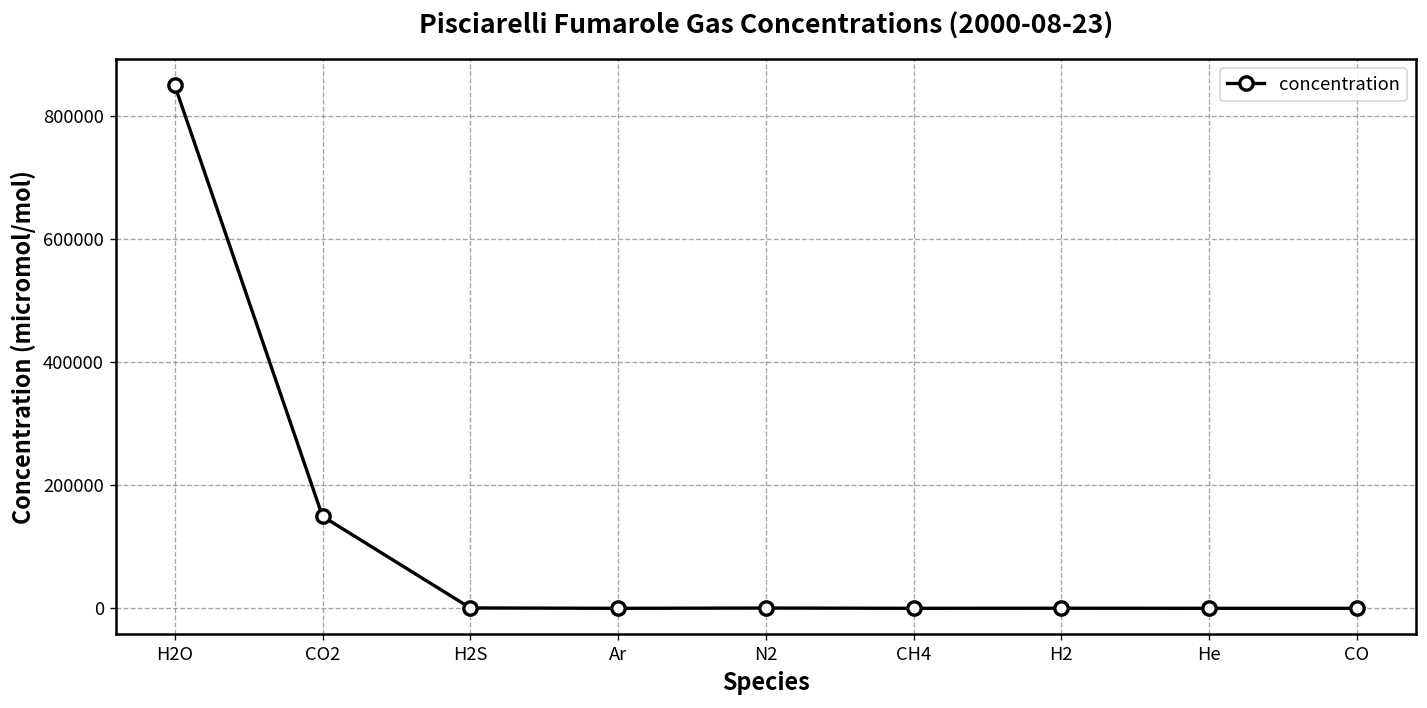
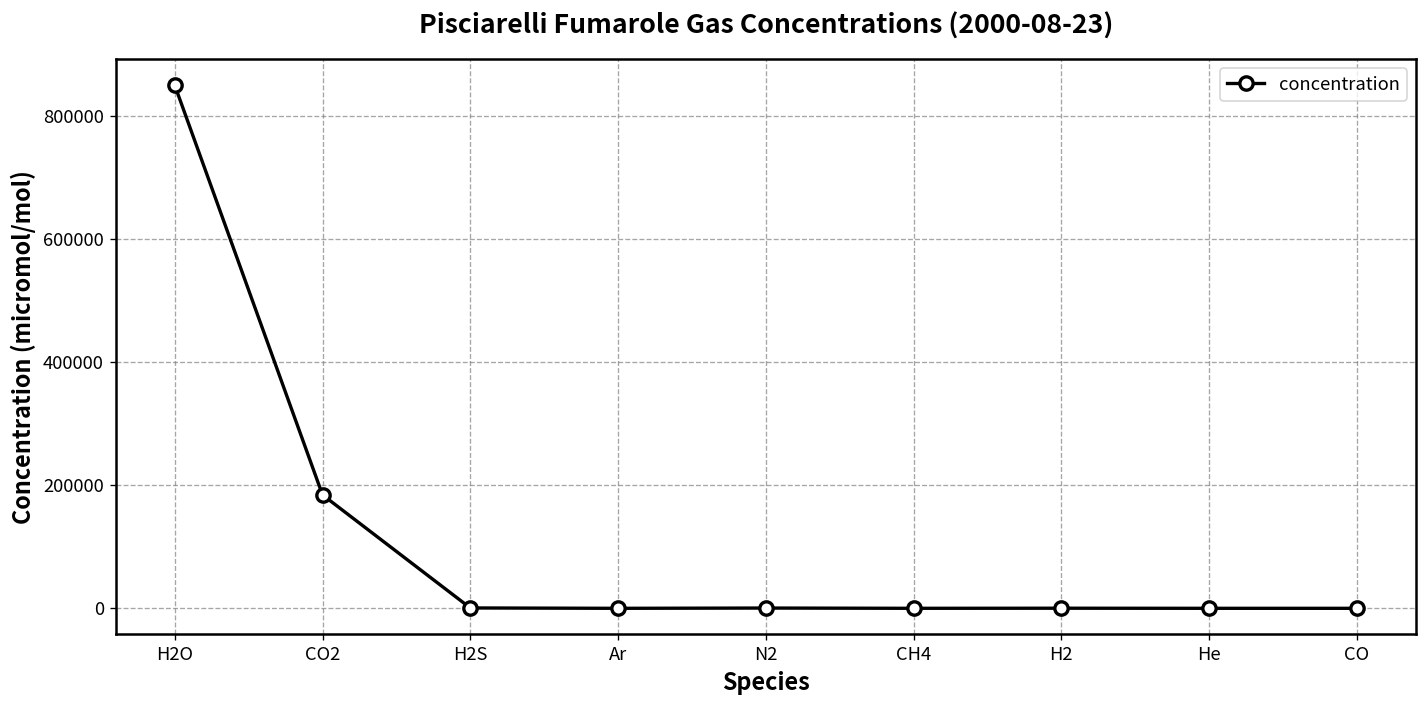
CO2: 150000 -> 180000
